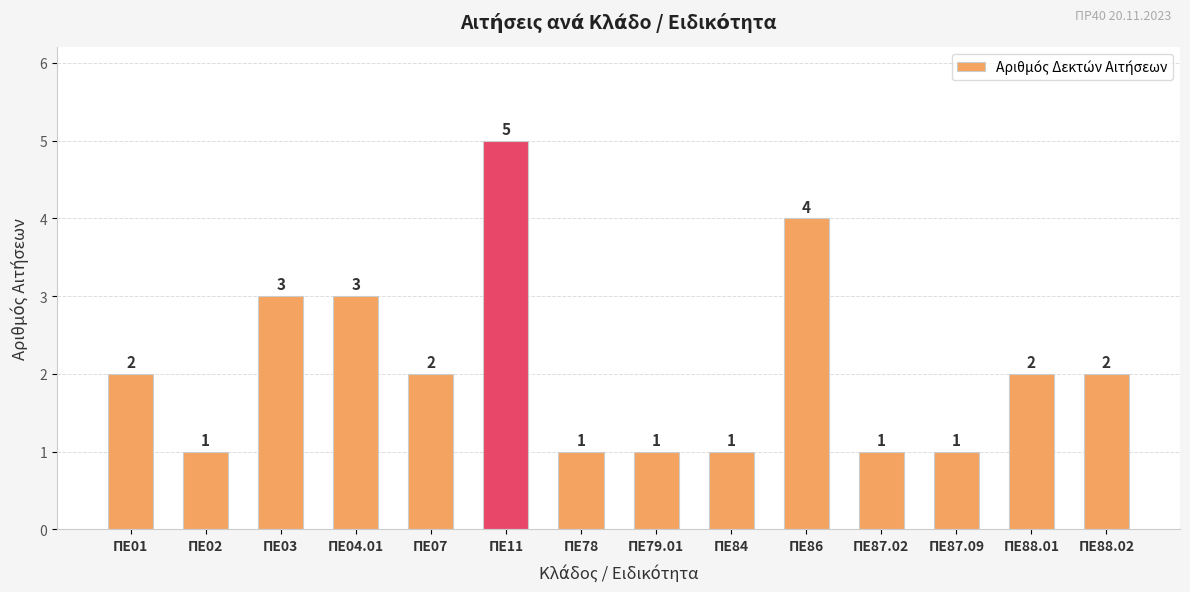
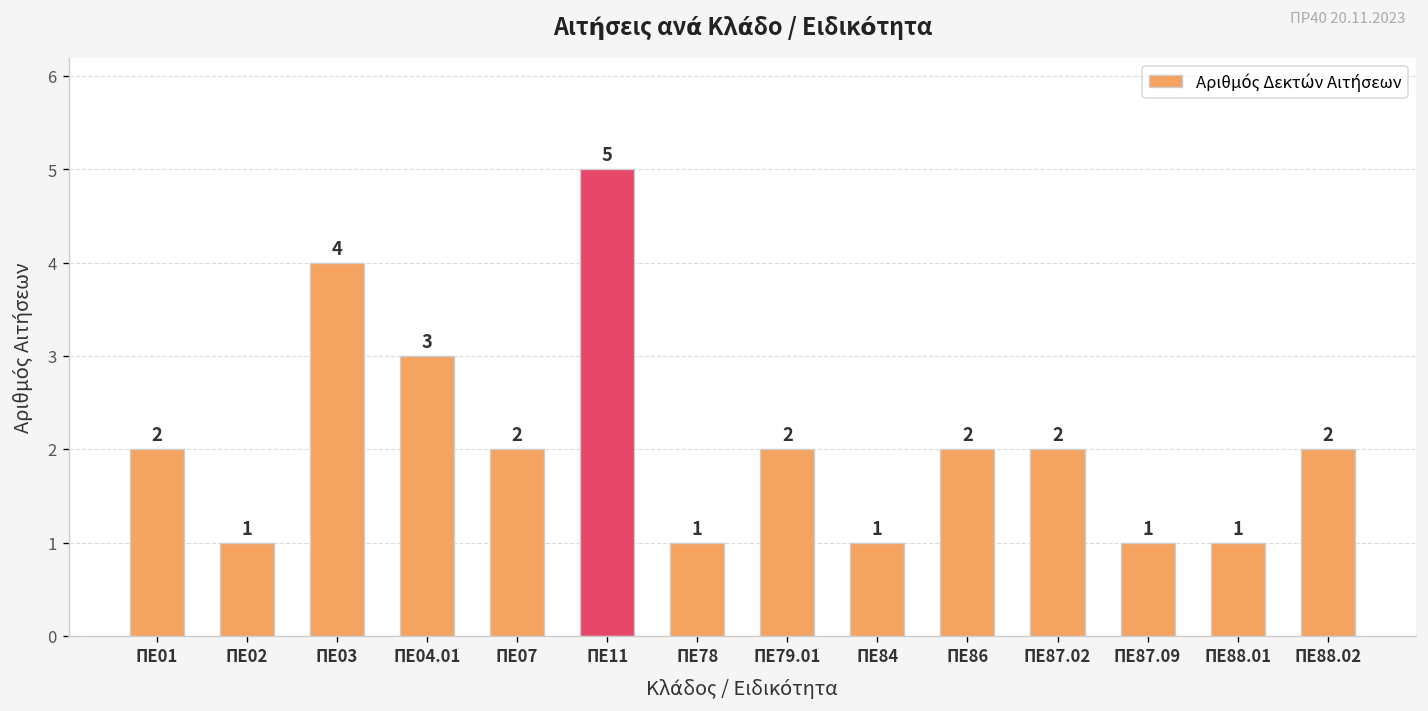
ΠΕ03: 3 -> 4
ΠΕ79.01: 1 -> 2
ΠΕ86: 4 -> 2
ΠΕ87.02: 1 -> 2
ΠΕ88.01: 2 -> 1
